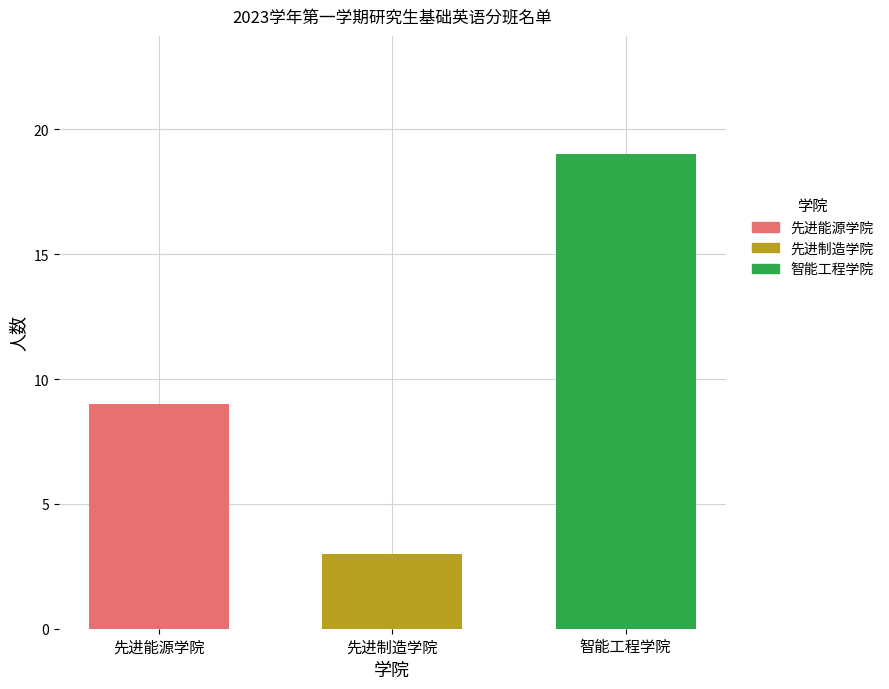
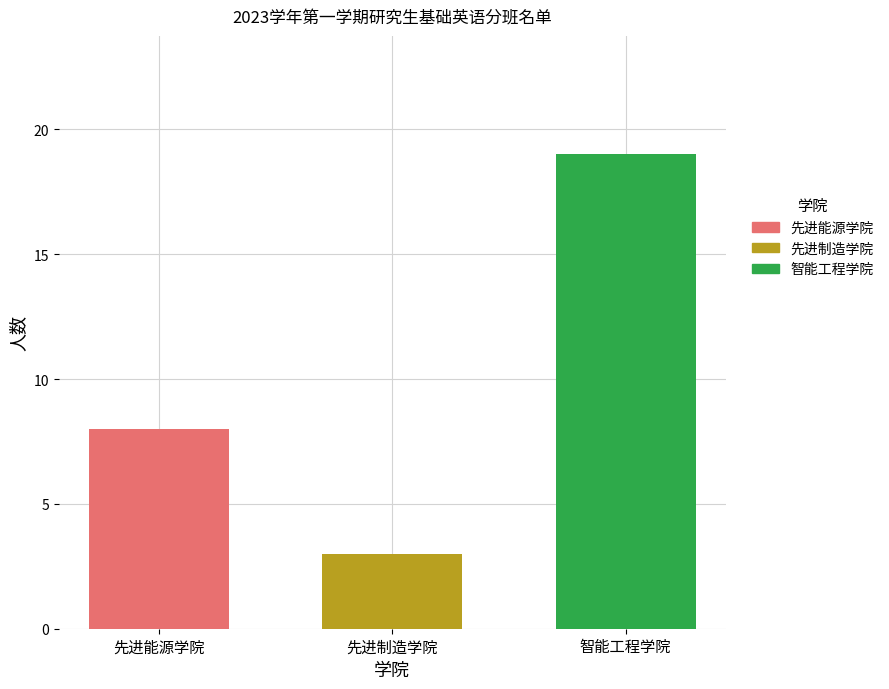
先进能源学院: 9 -> 8
